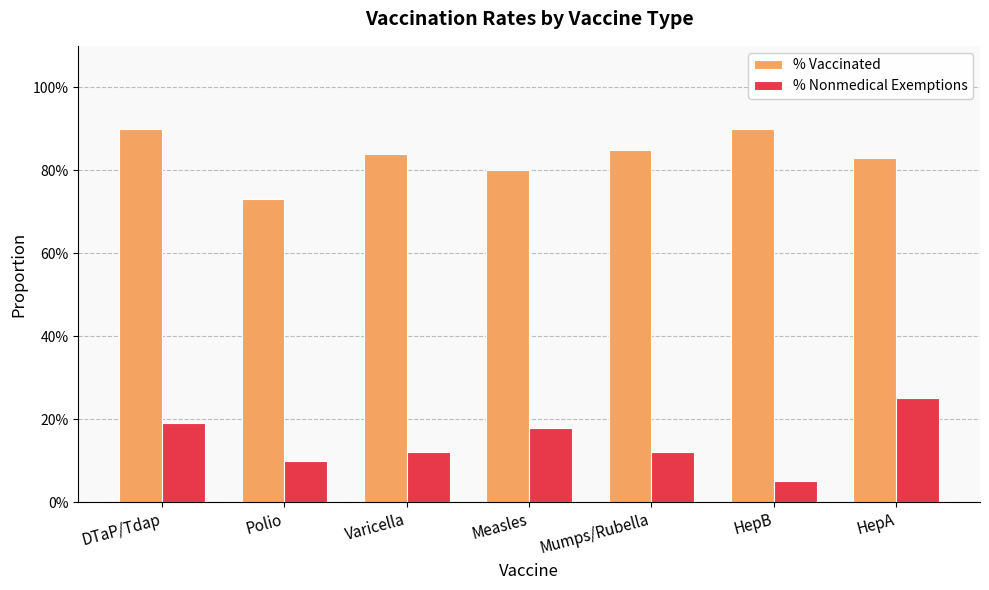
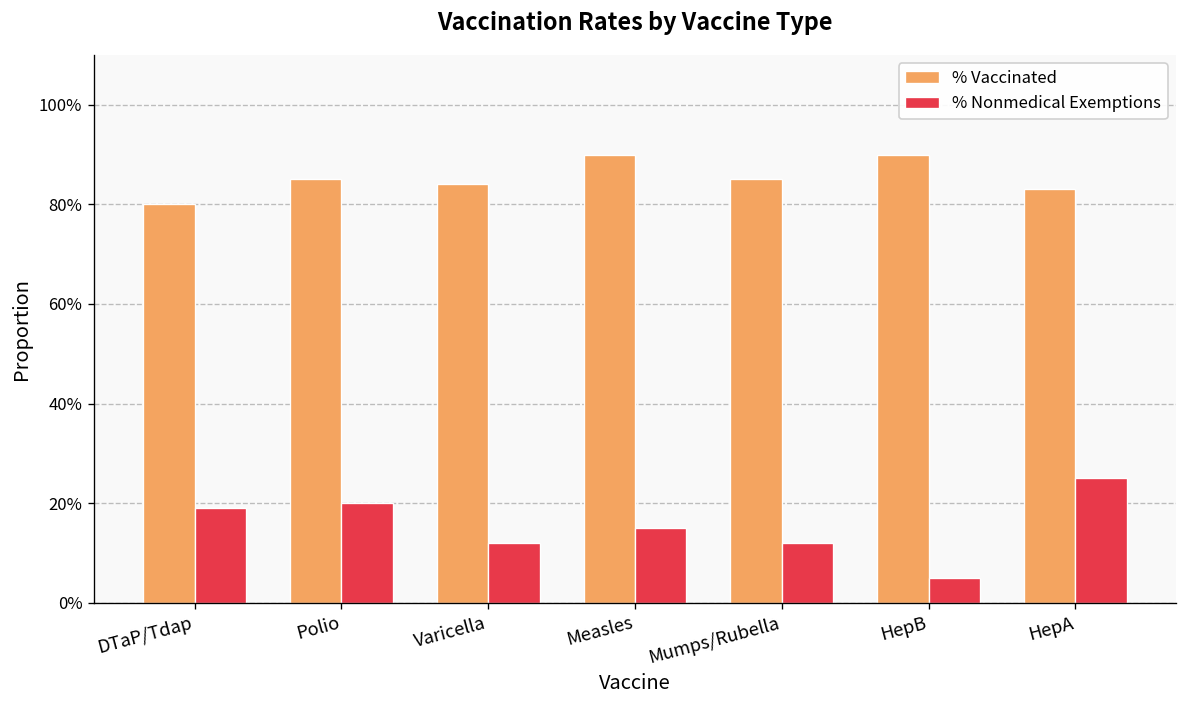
% Vaccinated, DTaP/Tdap: 90% -> 80%
% Vaccinated, Polio: 73% -> 85%
% Nonmedical Exemptions, Polio: 10% -> 20%
% Vaccinated, Measles: 80% -> 90%
% Nonmedical Exemptions, Measles: 18% -> 15%
